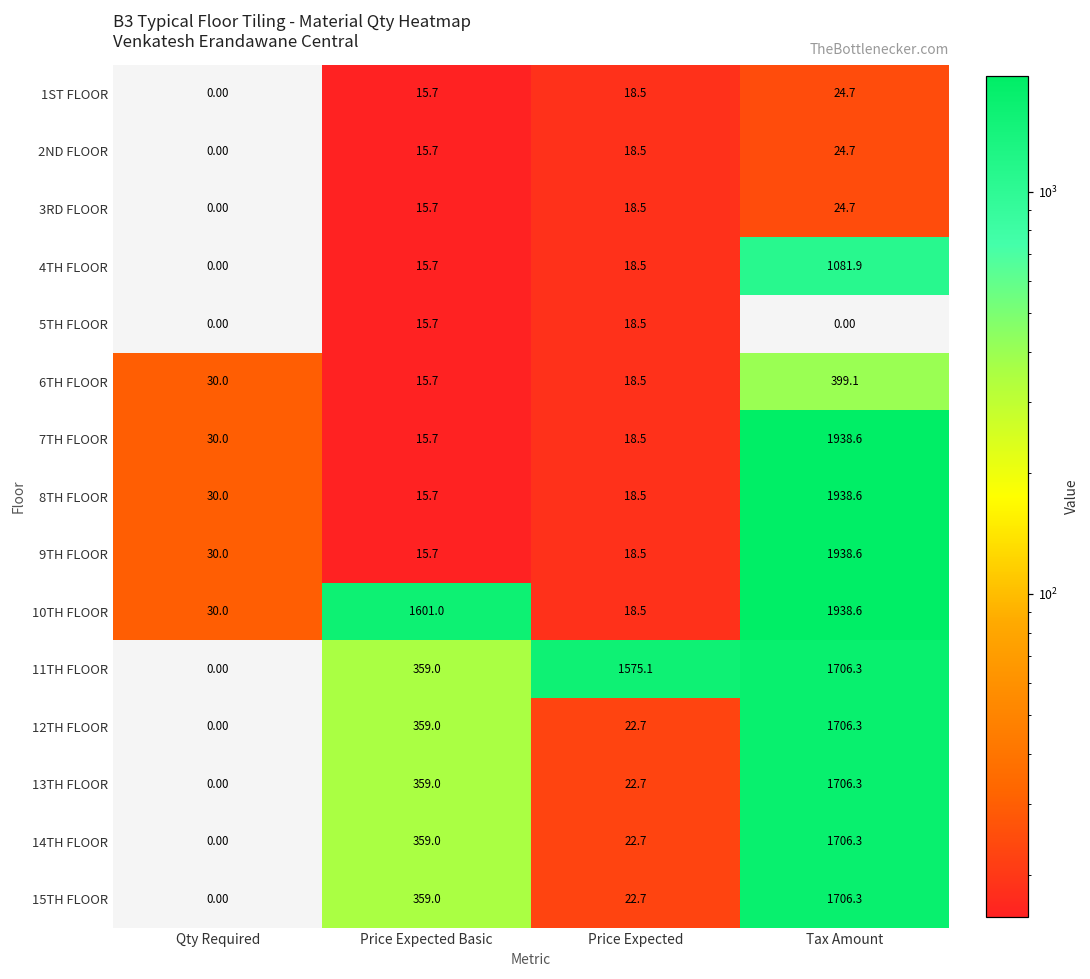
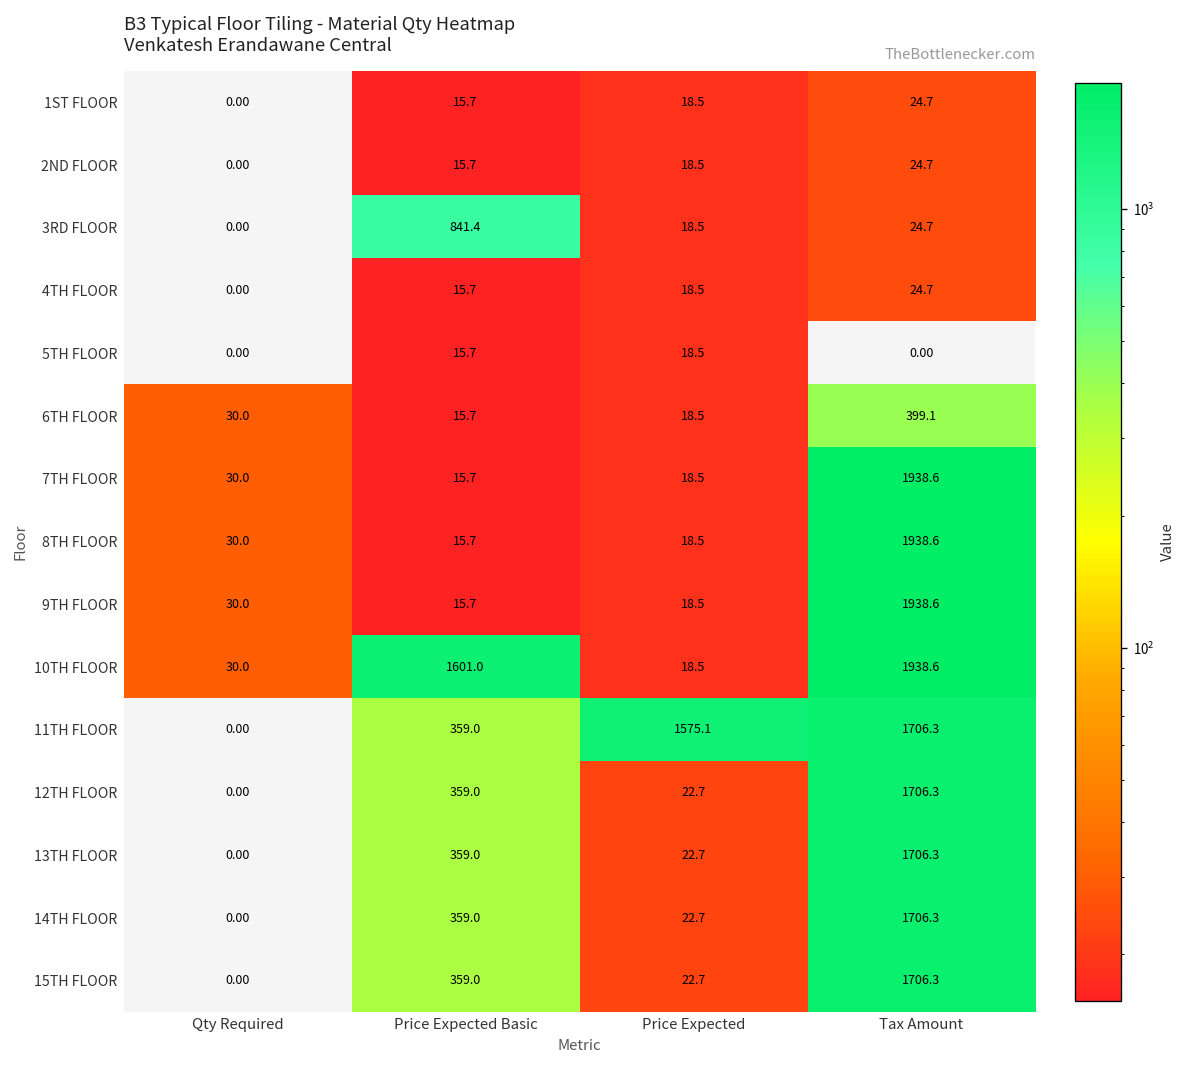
3RD FLOOR, Price Expected Basic: 15.7 -> 841.4
4TH FLOOR, Tax Amount: 1081.9 -> 24.7
